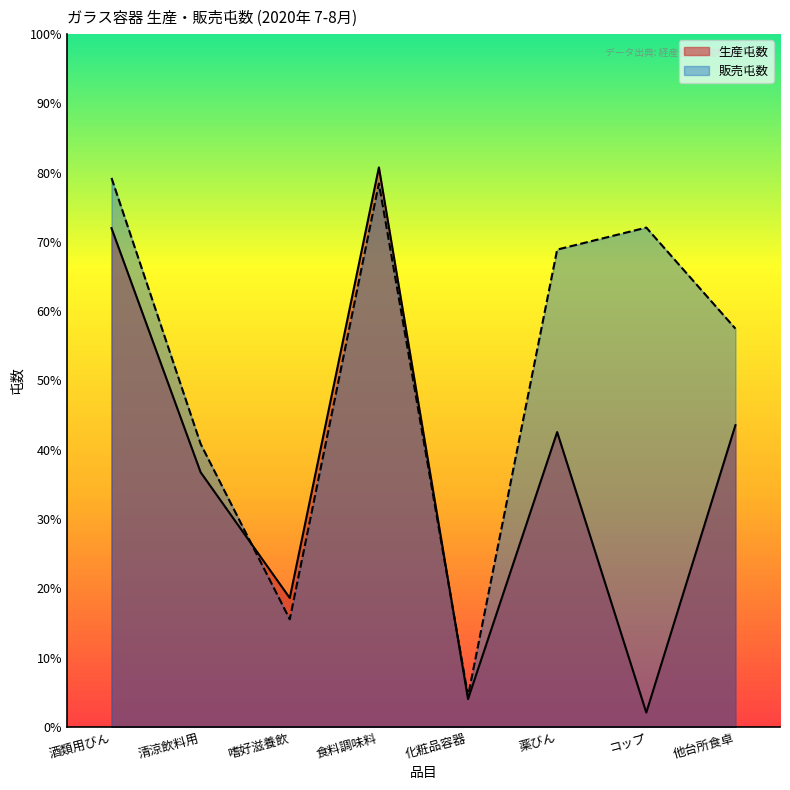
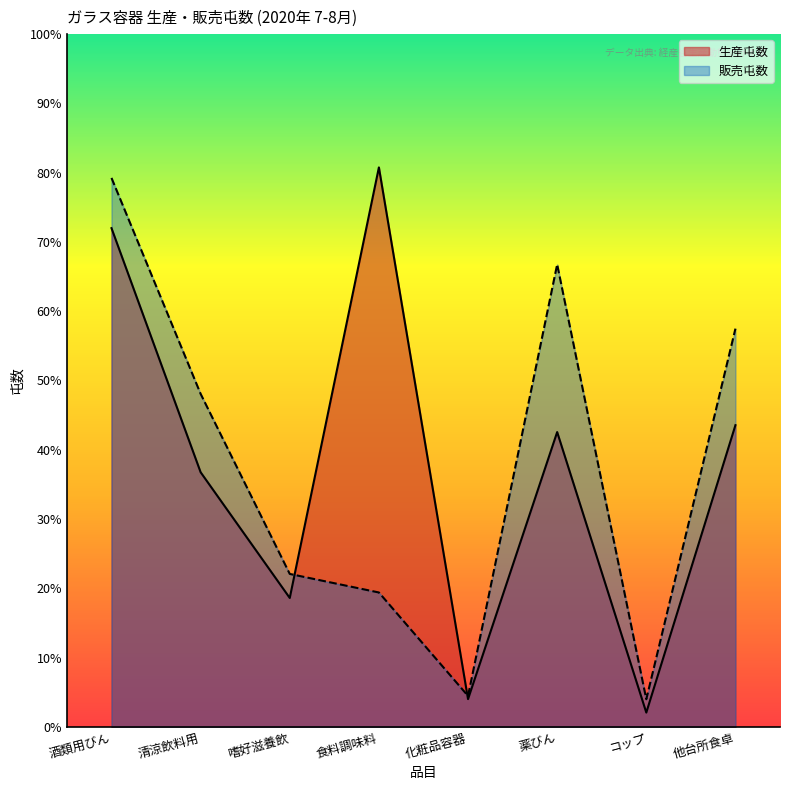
販売屯数, 清涼飲料用: 41% -> 48%
販売屯数, 嗜好滋養飲: 16% -> 22%
販売屯数, 食料調味料: 78% -> 19%
販売屯数, 薬びん: 69% -> 67%
販売屯数, コップ: 72% -> 4%
